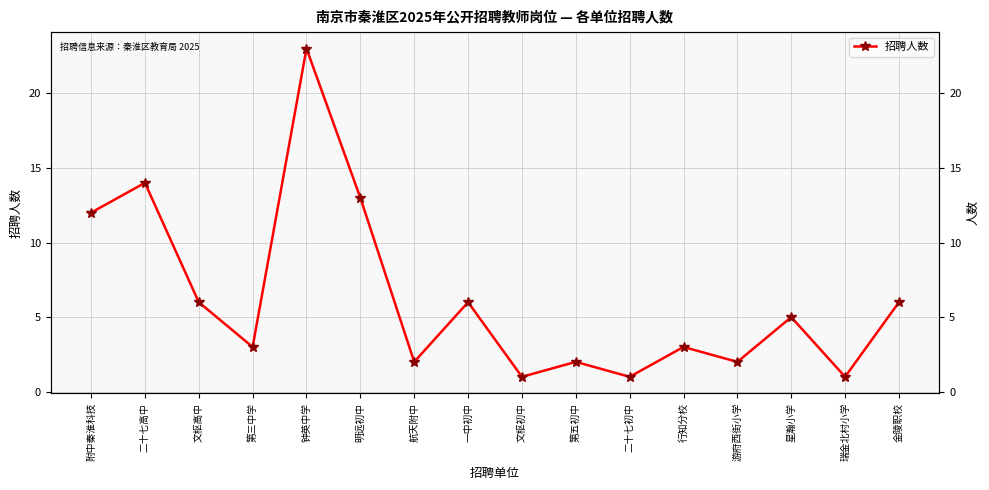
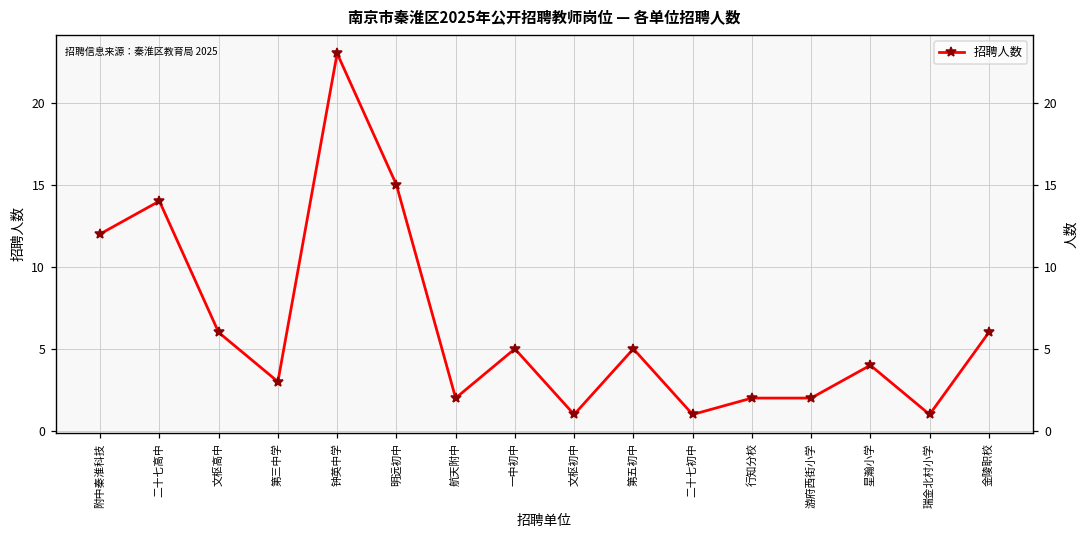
明远初中: 13 -> 15
一中初中: 6 -> 5
第五初中: 2 -> 5
行知分校: 3 -> 2
星瀚小学: 5 -> 4
